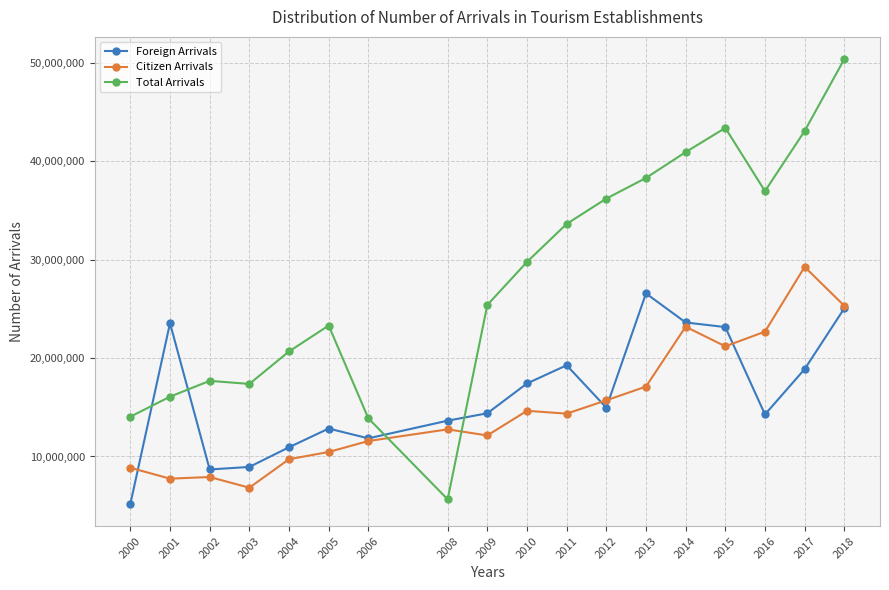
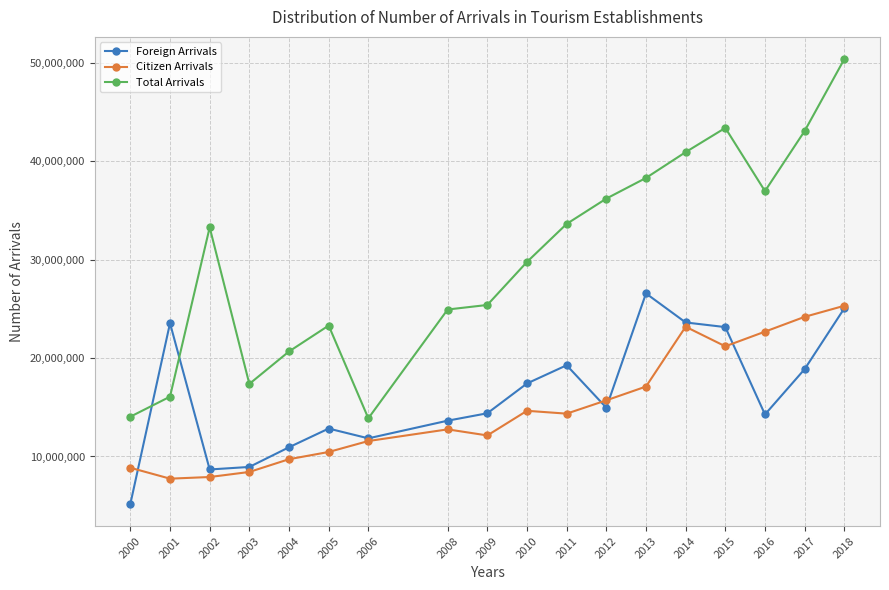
Total Arrivals, 2002: 18,000,000 -> 33,000,000
Citizen Arrivals, 2003: 7,000,000 -> 8,000,000
Total Arrivals, 2008: 6,000,000 -> 25,000,000
Citizen Arrivals, 2017: 29,000,000 -> 24,000,000
